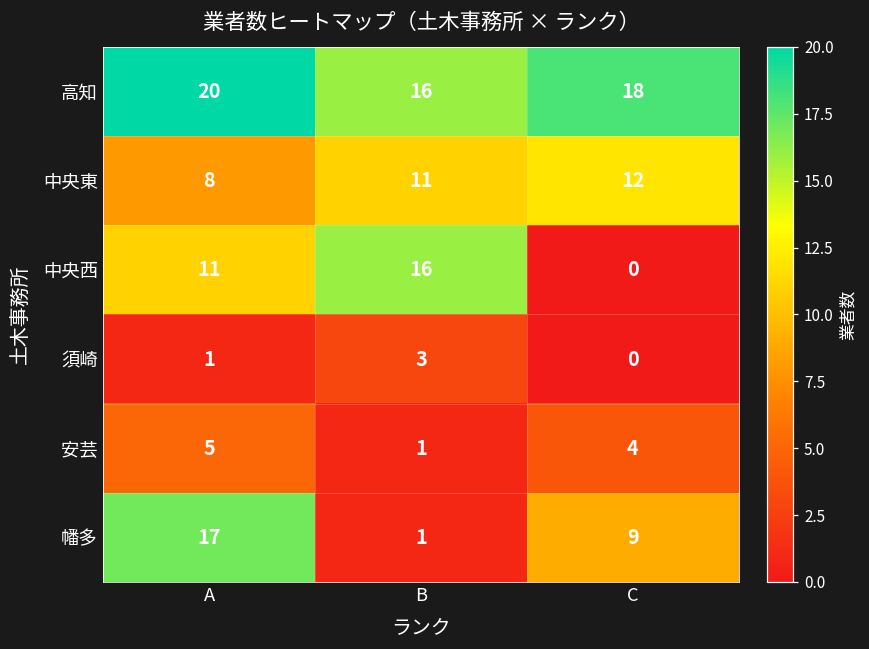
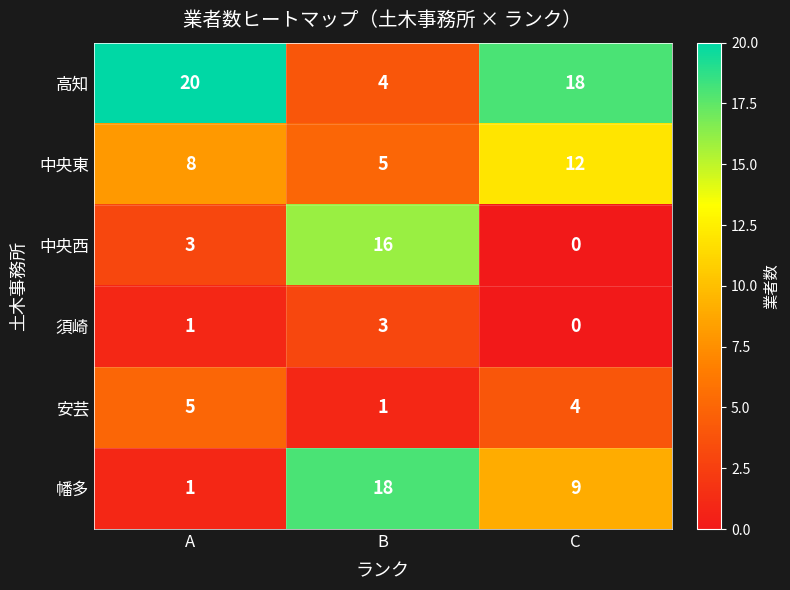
高知, B: 16 -> 4
中央東, B: 11 -> 5
中央西, A: 11 -> 3
幡多, A: 17 -> 1
幡多, B: 1 -> 18
